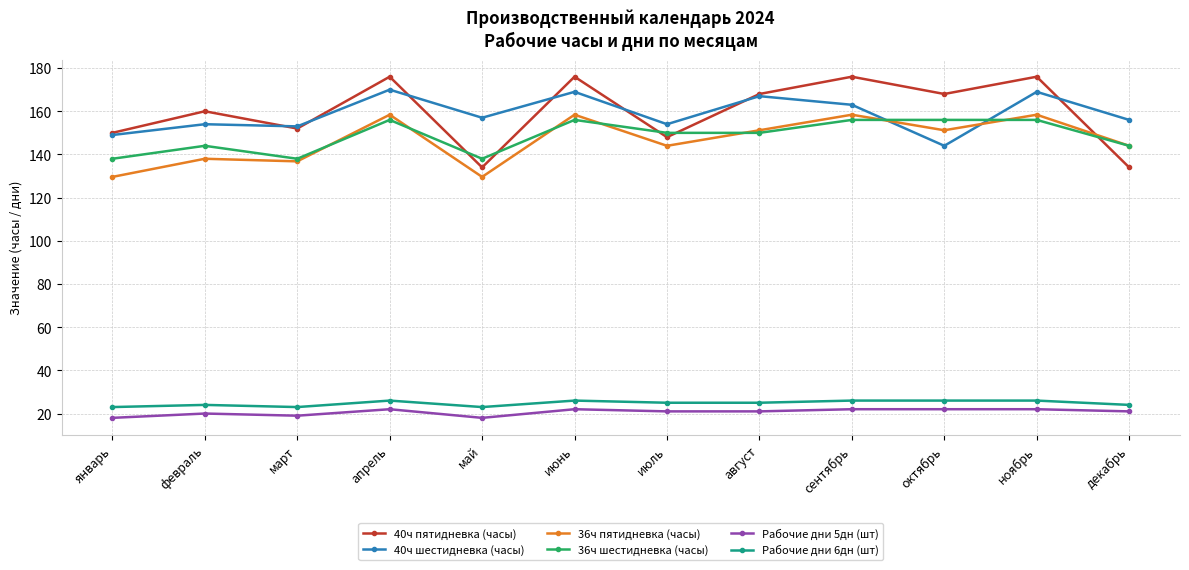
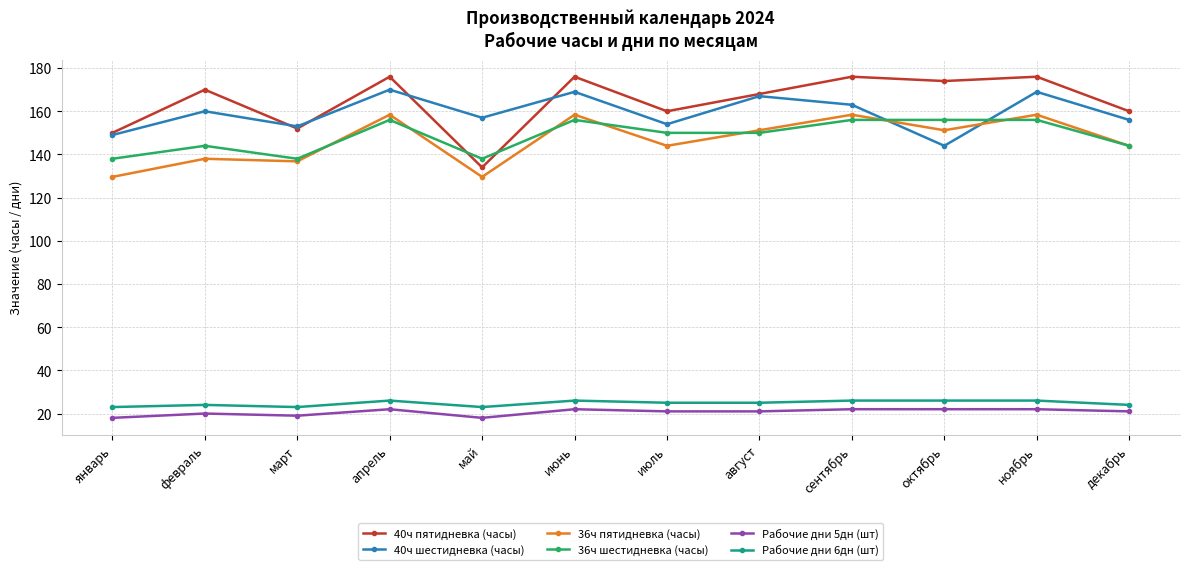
40ч пятидневка (часы), февраль: 160 -> 170
40ч шестидневка (часы), февраль: 154 -> 160
40ч пятидневка (часы), июль: 148 -> 160
40ч пятидневка (часы), октябрь: 168 -> 174
40ч пятидневка (часы), декабрь: 134 -> 160
